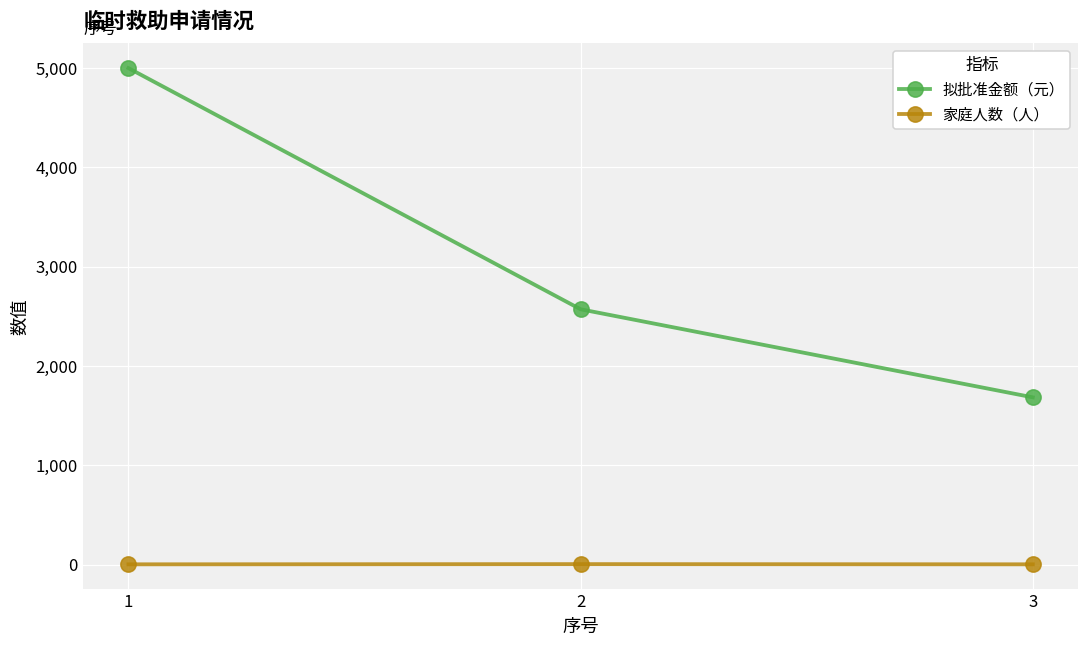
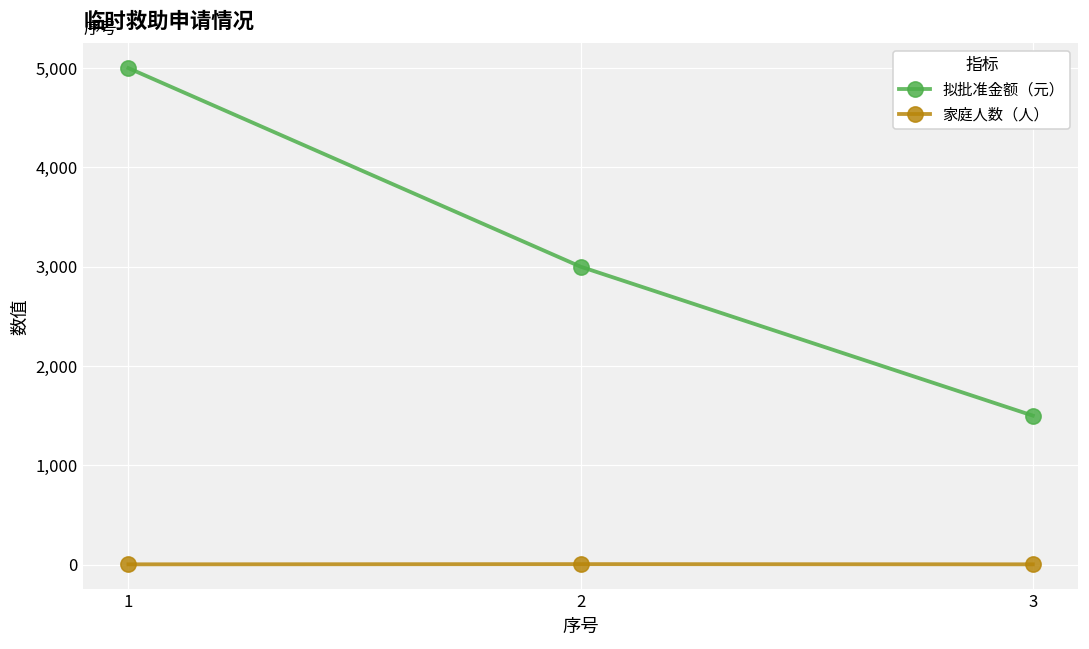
拟批准金额（元）, 2: 2,600 -> 3,000
拟批准金额（元）, 3: 1,700 -> 1,500
